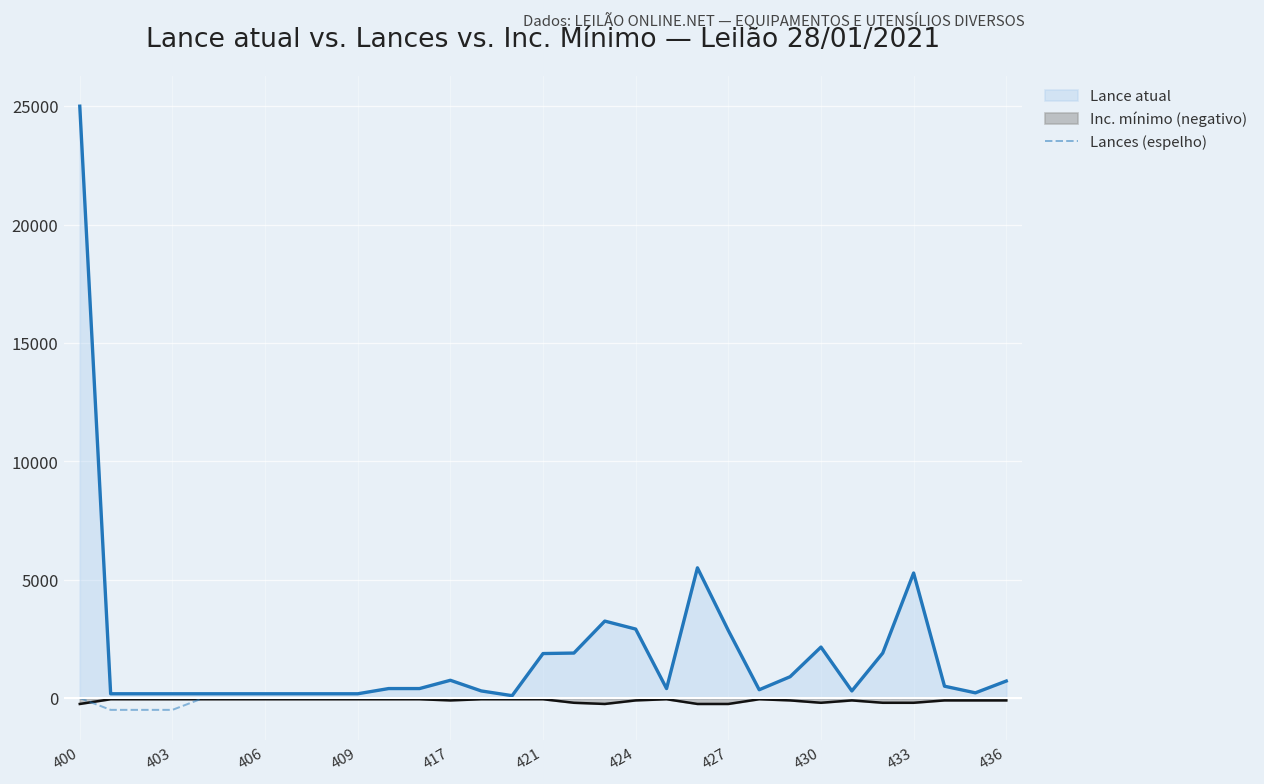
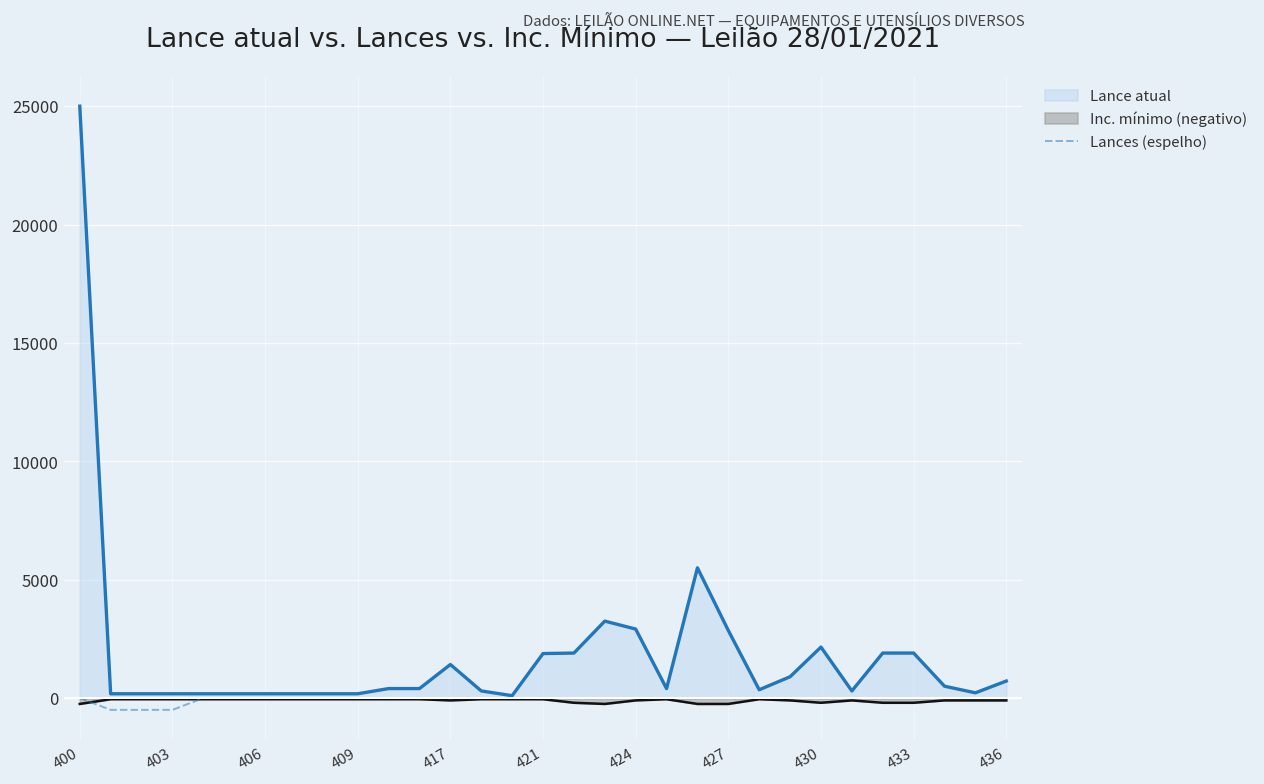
Lance atual, 417: 800 -> 1400
Lance atual, 433: 5300 -> 1900
